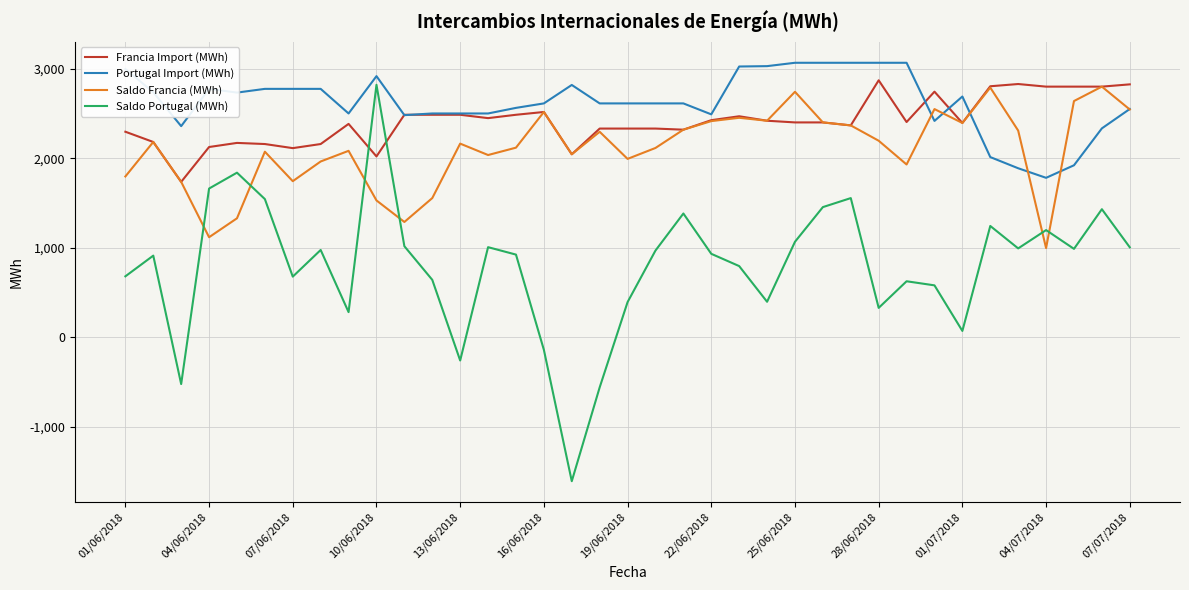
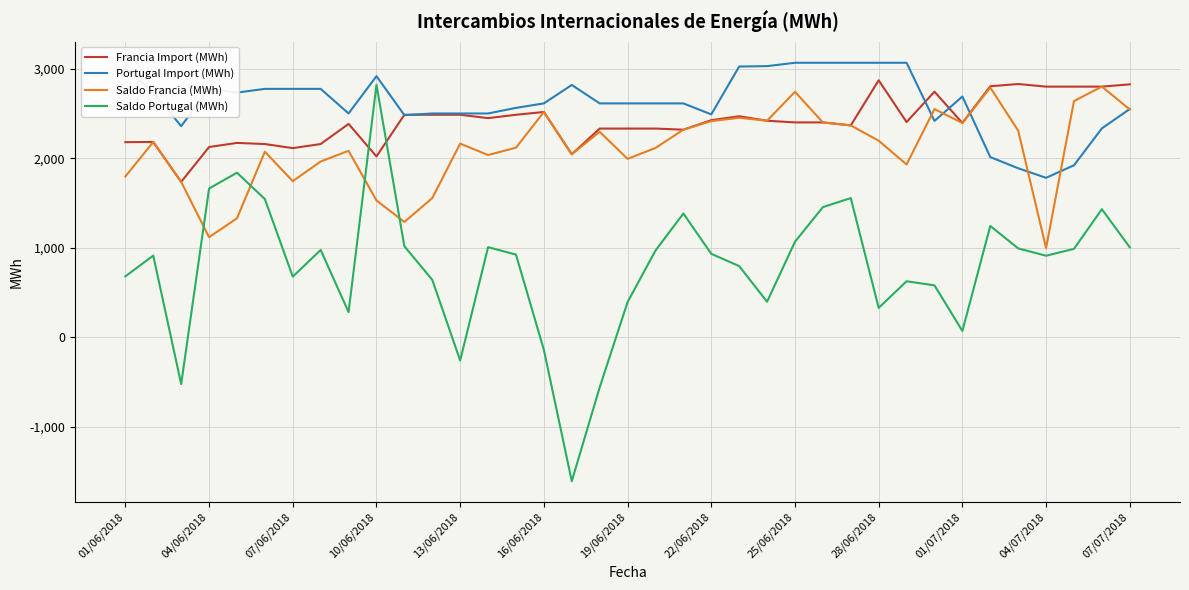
Francia Import (MWh), 01/06/2018: 2,300 -> 2,200
Saldo Portugal (MWh), 04/07/2018: 1,200 -> 900
